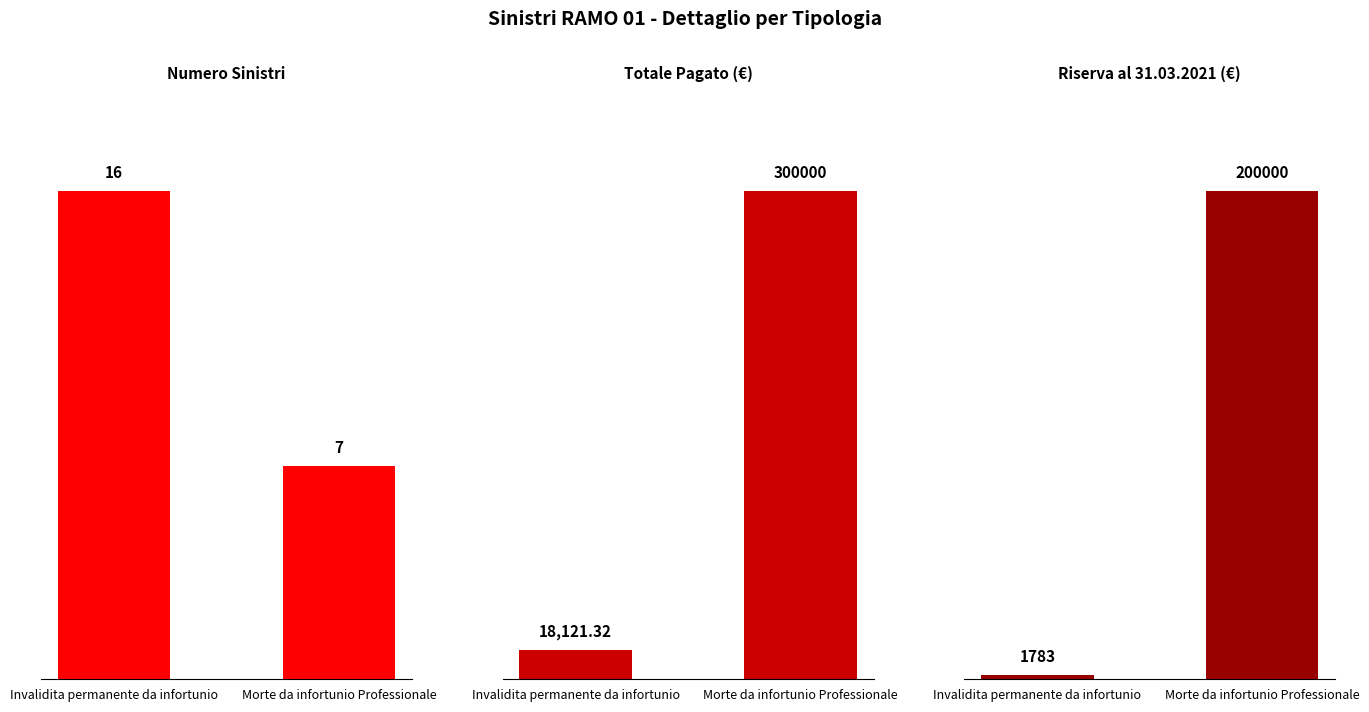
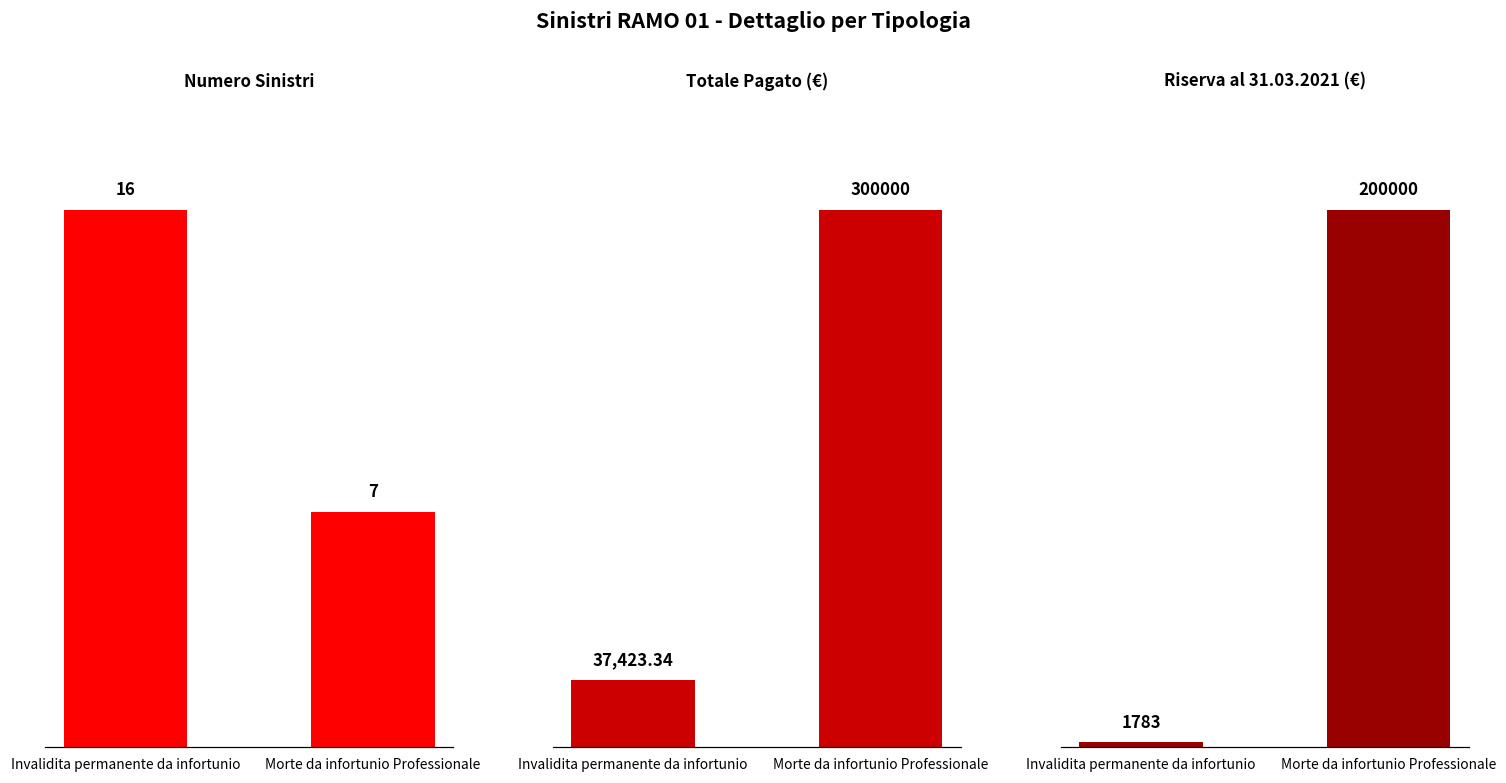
Totale Pagato (€), Invalidita permanente da infortunio: 18,121.32 -> 37,423.34
